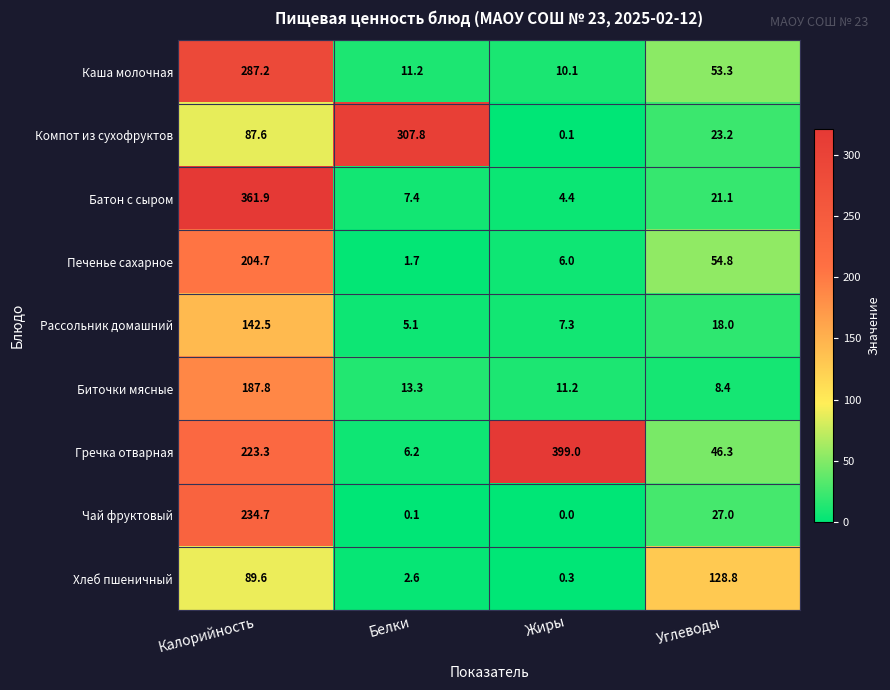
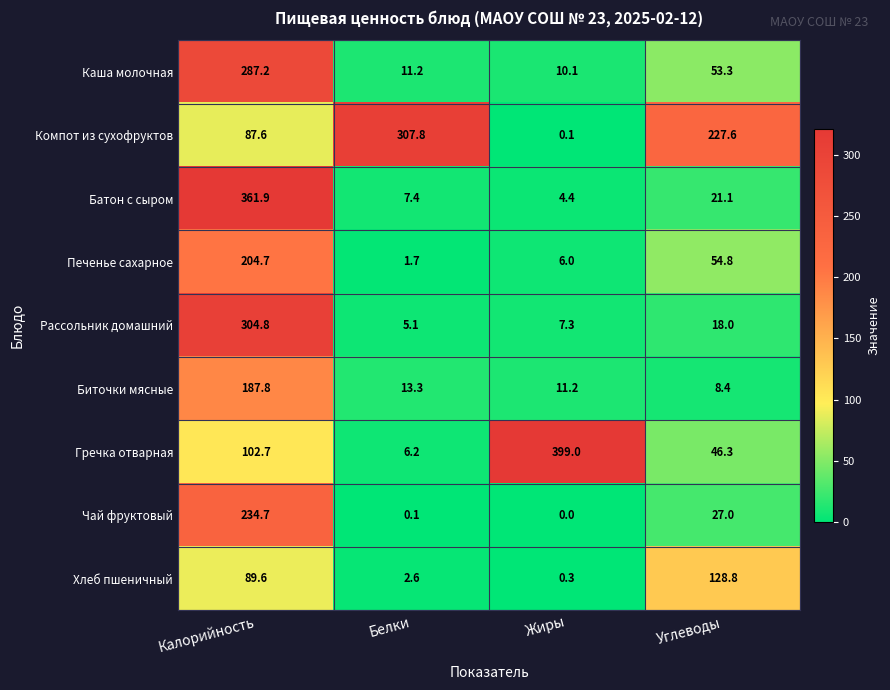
Компот из сухофруктов, Углеводы: 23.2 -> 227.6
Рассольник домашний, Калорийность: 142.5 -> 304.8
Гречка отварная, Калорийность: 223.3 -> 102.7
